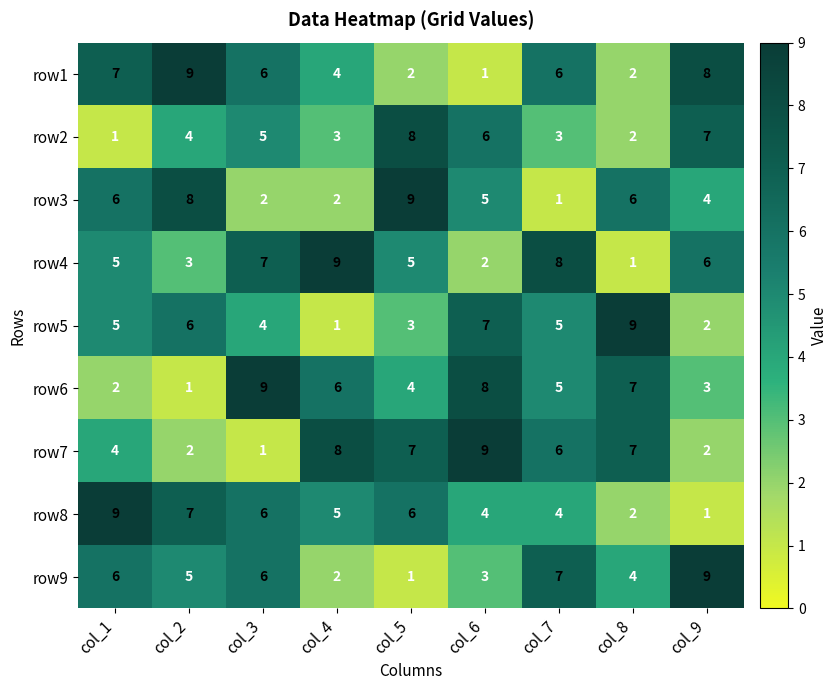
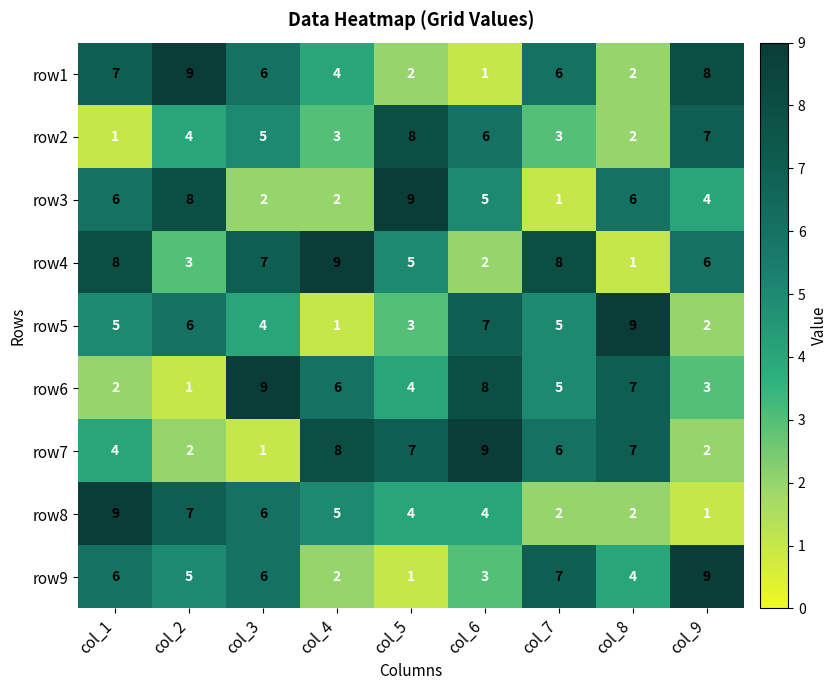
row4, col_1: 5 -> 8
row8, col_5: 6 -> 4
row8, col_7: 4 -> 2
